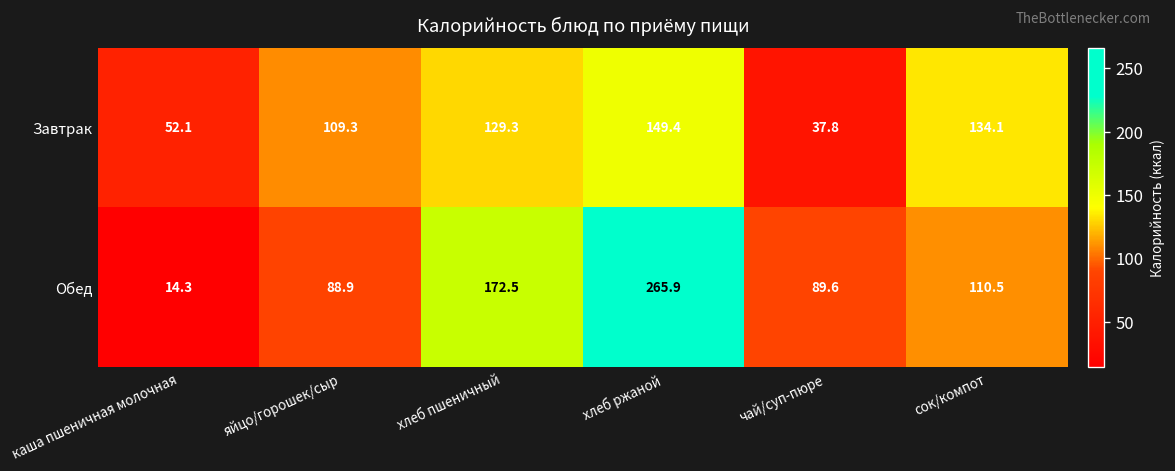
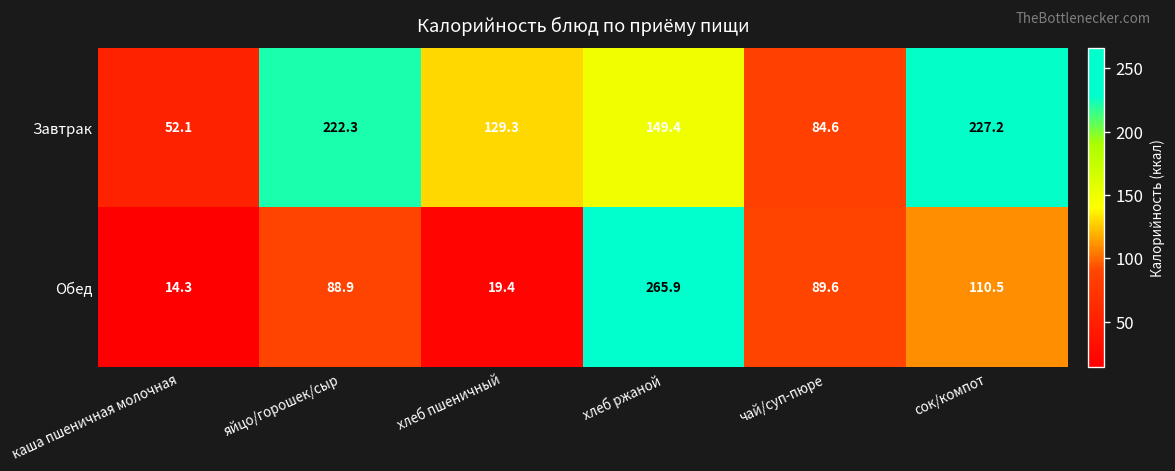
Завтрак, яйцо/горошек/сыр: 109.3 -> 222.3
Завтрак, чай/суп-пюре: 37.8 -> 84.6
Завтрак, сок/компот: 134.1 -> 227.2
Обед, хлеб пшеничный: 172.5 -> 19.4
